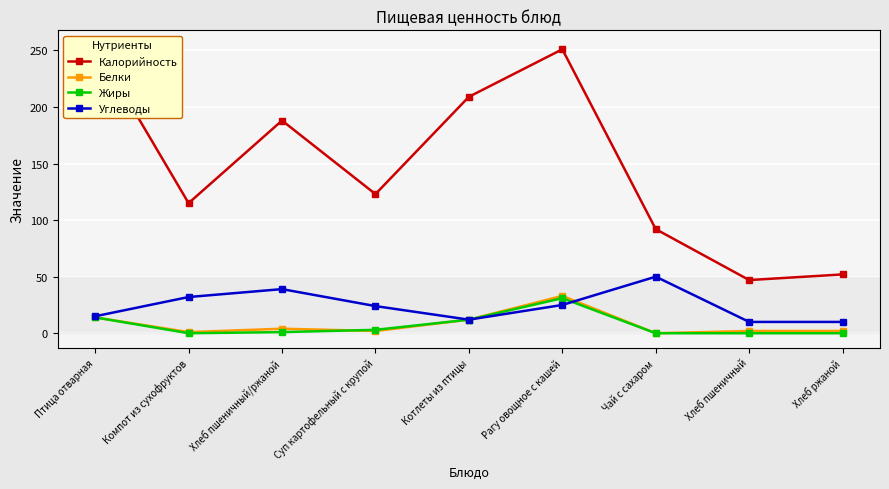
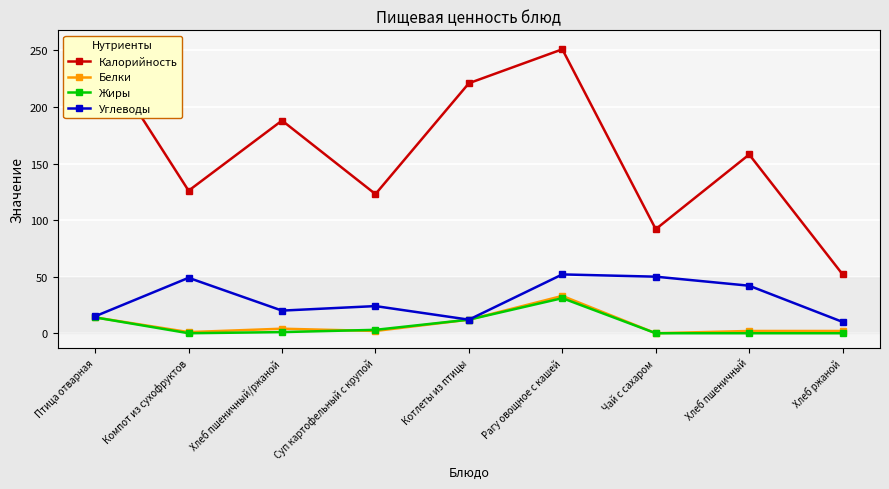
Калорийность, Компот из сухофруктов: 115 -> 126
Углеводы, Компот из сухофруктов: 32 -> 49
Углеводы, Хлеб пшеничный/ржаной: 39 -> 20
Калорийность, Котлеты из птицы: 209 -> 221
Углеводы, Рагу овощное с кашей: 25 -> 52
Калорийность, Хлеб пшеничный: 47 -> 158
Углеводы, Хлеб пшеничный: 10 -> 42
